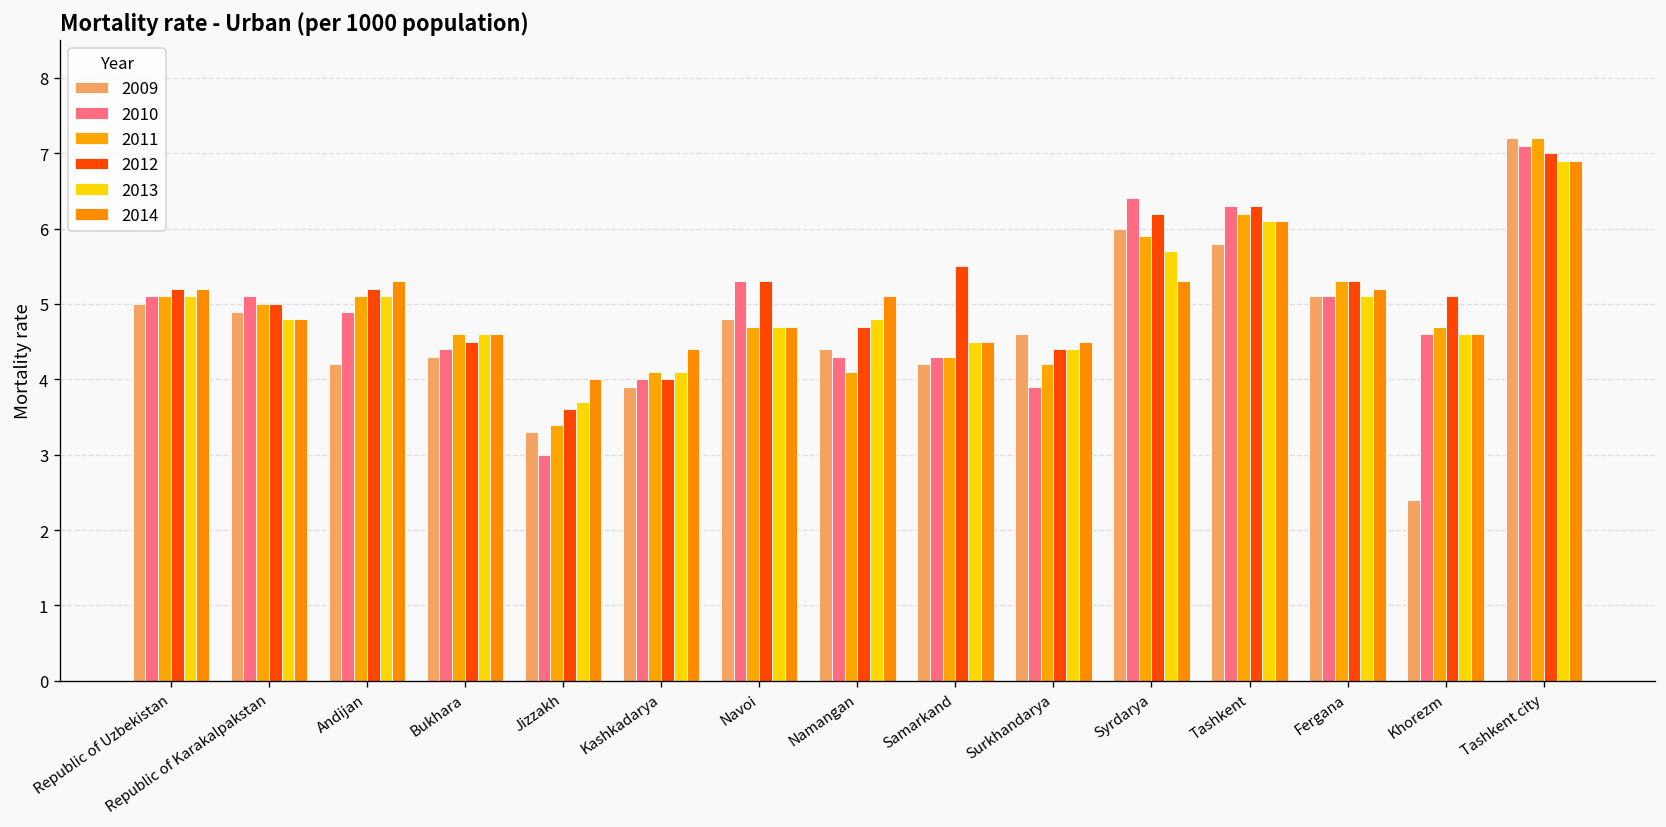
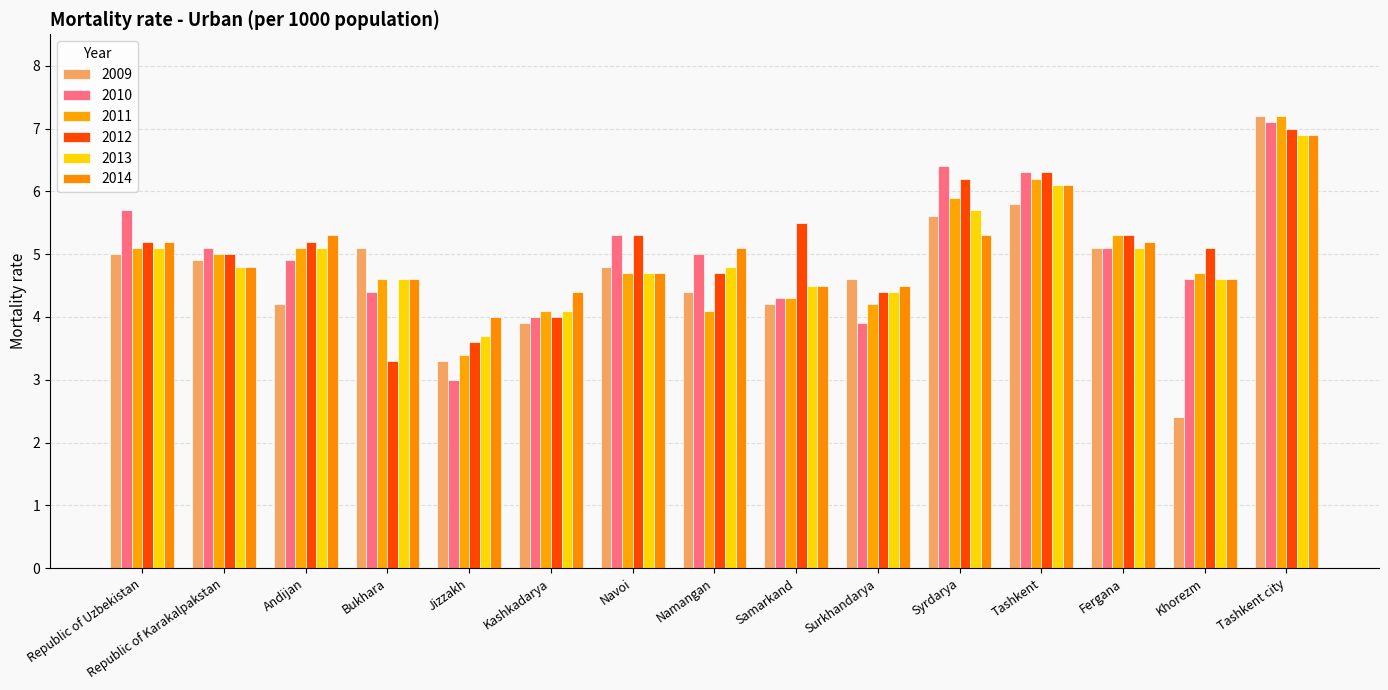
2010, Republic of Uzbekistan: 5.1 -> 5.7
2009, Bukhara: 4.3 -> 5.1
2012, Bukhara: 4.5 -> 3.3
2010, Namangan: 4.3 -> 5.0
2009, Syrdarya: 6.0 -> 5.6
